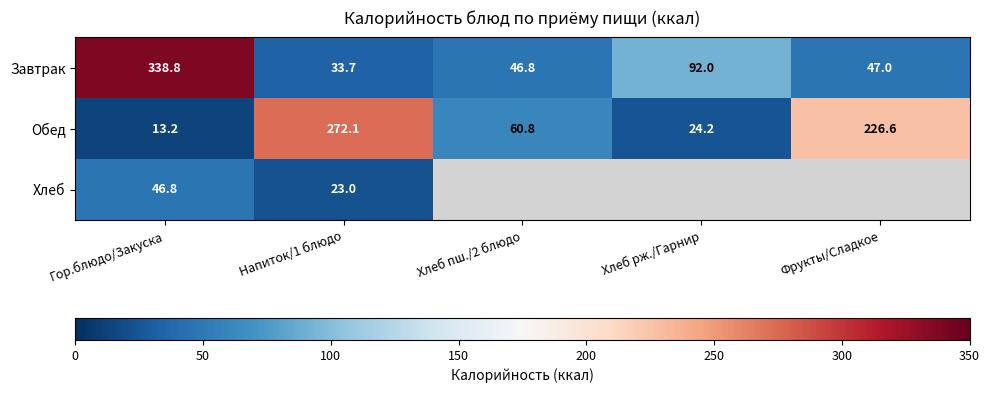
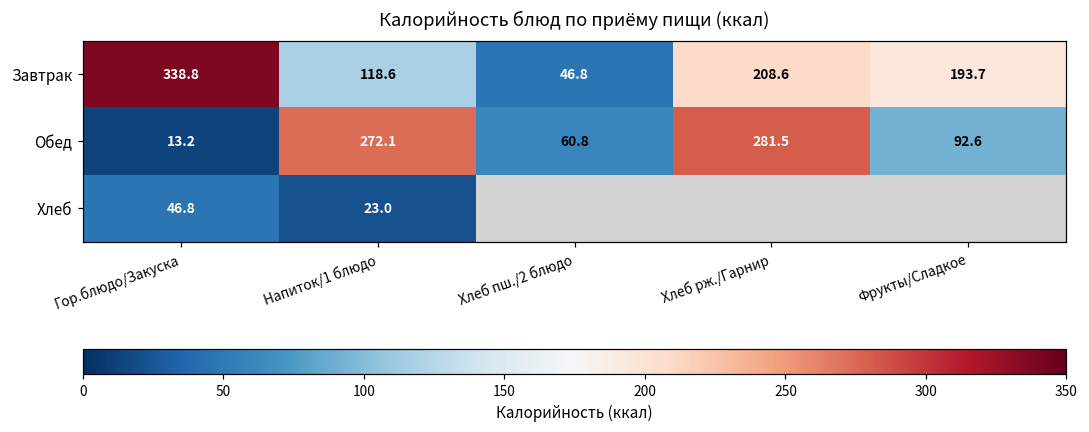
Завтрак, Напиток/1 блюдо: 33.7 -> 118.6
Завтрак, Хлеб рж./Гарнир: 92.0 -> 208.6
Завтрак, Фрукты/Сладкое: 47.0 -> 193.7
Обед, Хлеб рж./Гарнир: 24.2 -> 281.5
Обед, Фрукты/Сладкое: 226.6 -> 92.6
